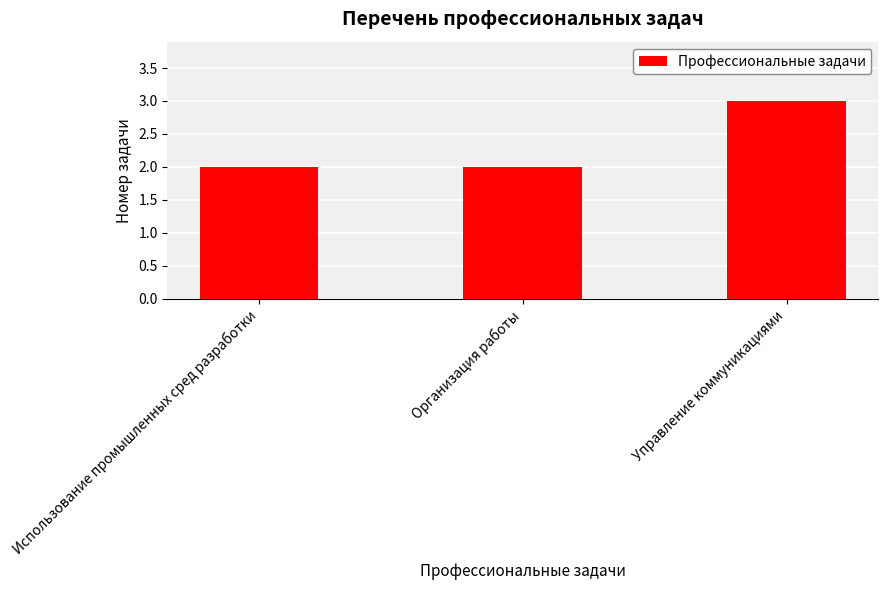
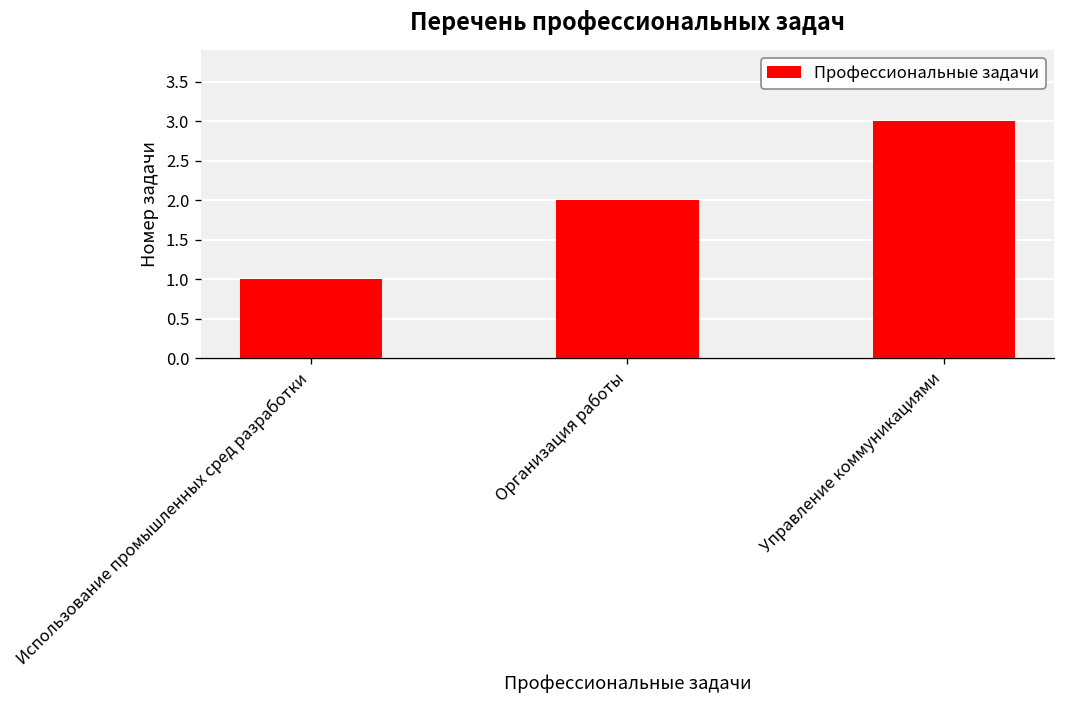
Использование промышленных сред разработки: 2 -> 1
